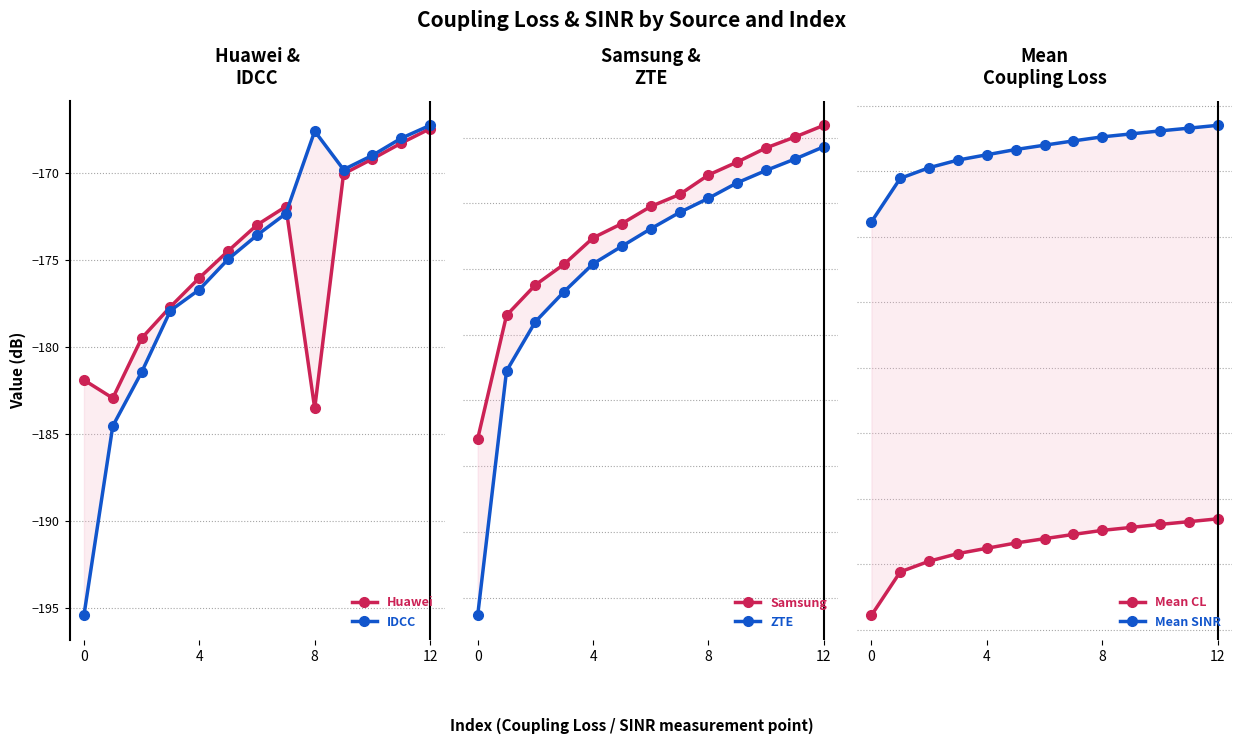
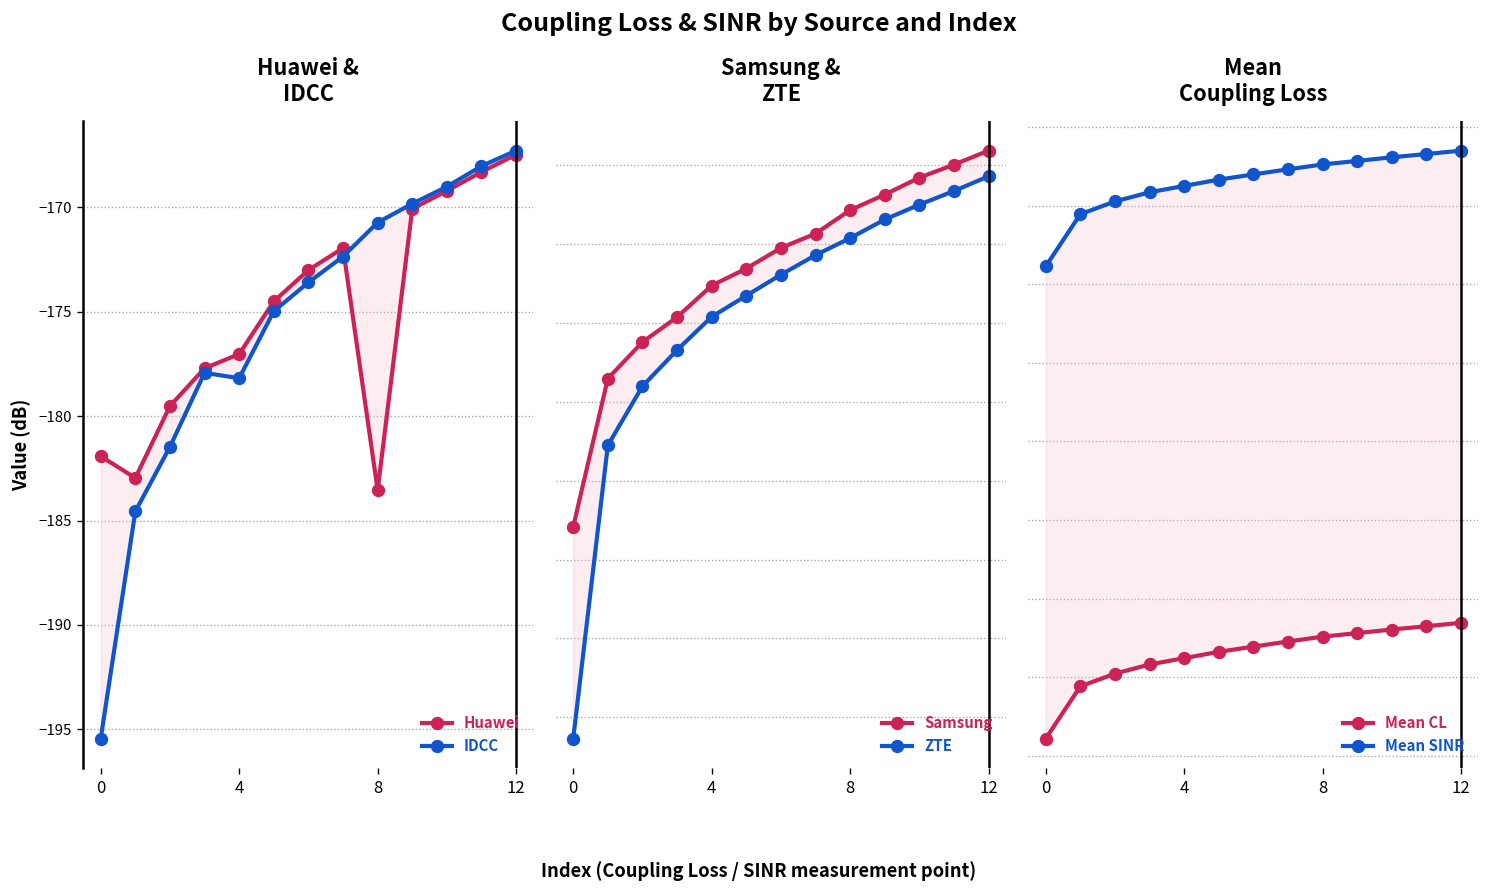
Huawei & IDCC, Huawei, 4: -176.0 -> -177.0
Huawei & IDCC, IDCC, 4: -176.7 -> -178.2
Huawei & IDCC, IDCC, 8: -167.6 -> -170.7
